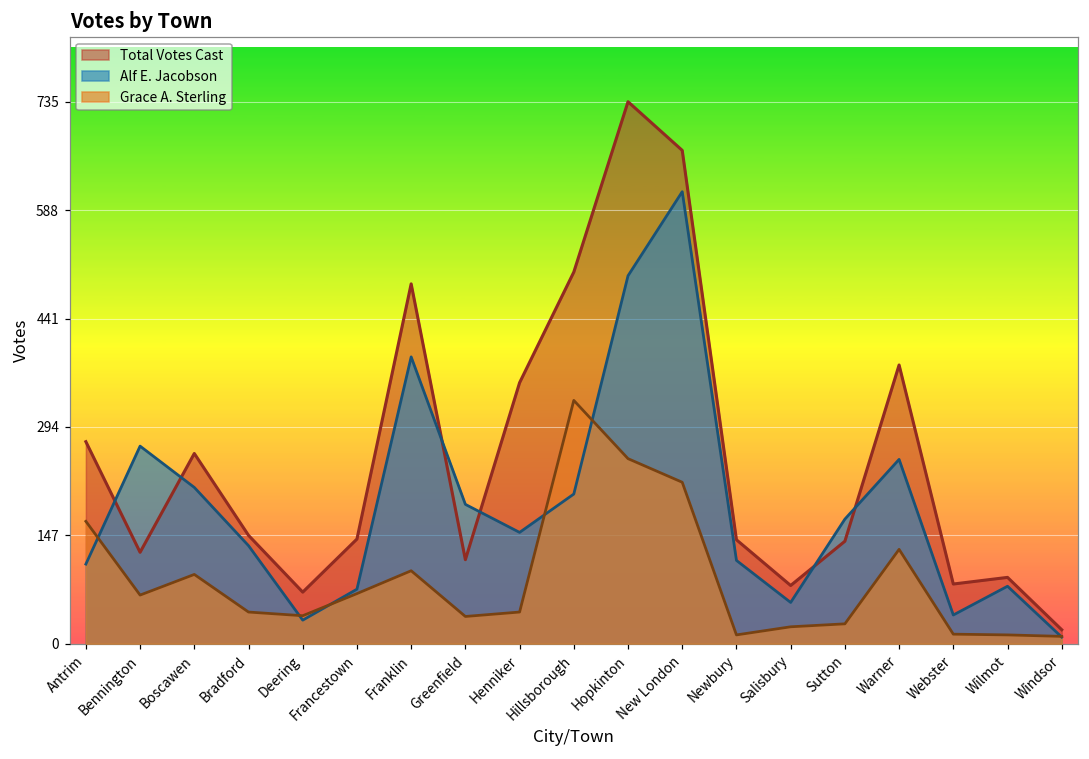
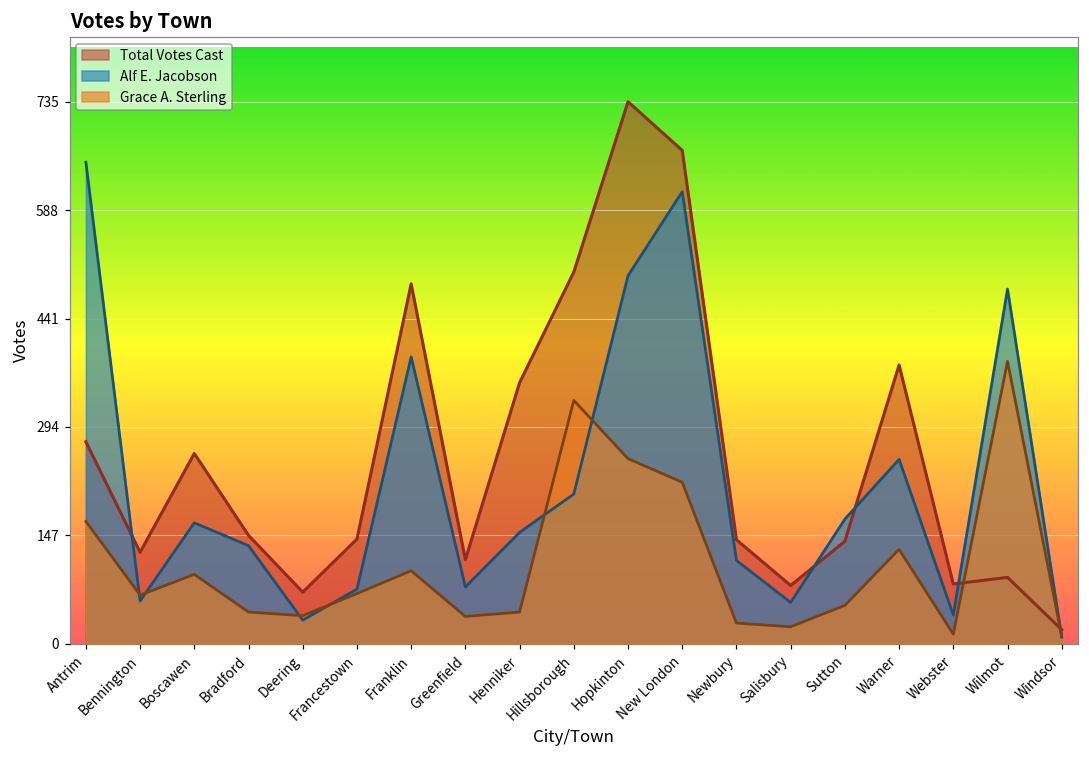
Alf E. Jacobson, Antrim: 110 -> 650
Alf E. Jacobson, Bennington: 270 -> 60
Alf E. Jacobson, Boscawen: 210 -> 160
Alf E. Jacobson, Greenfield: 190 -> 80
Grace A. Sterling, Newbury: 10 -> 30
Grace A. Sterling, Sutton: 30 -> 50
Alf E. Jacobson, Wilmot: 80 -> 480
Grace A. Sterling, Wilmot: 10 -> 380
